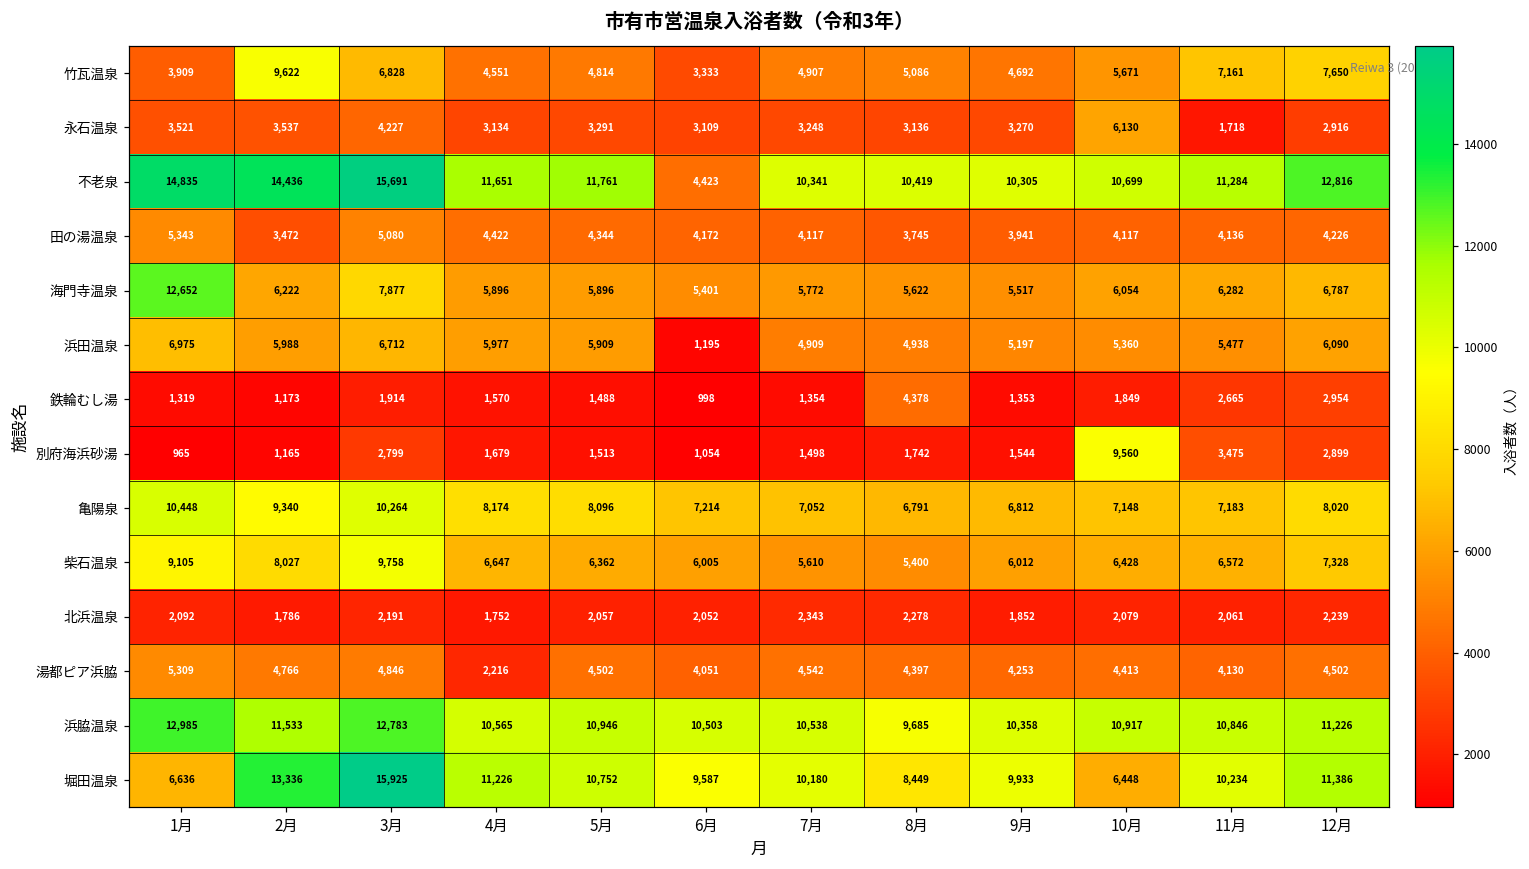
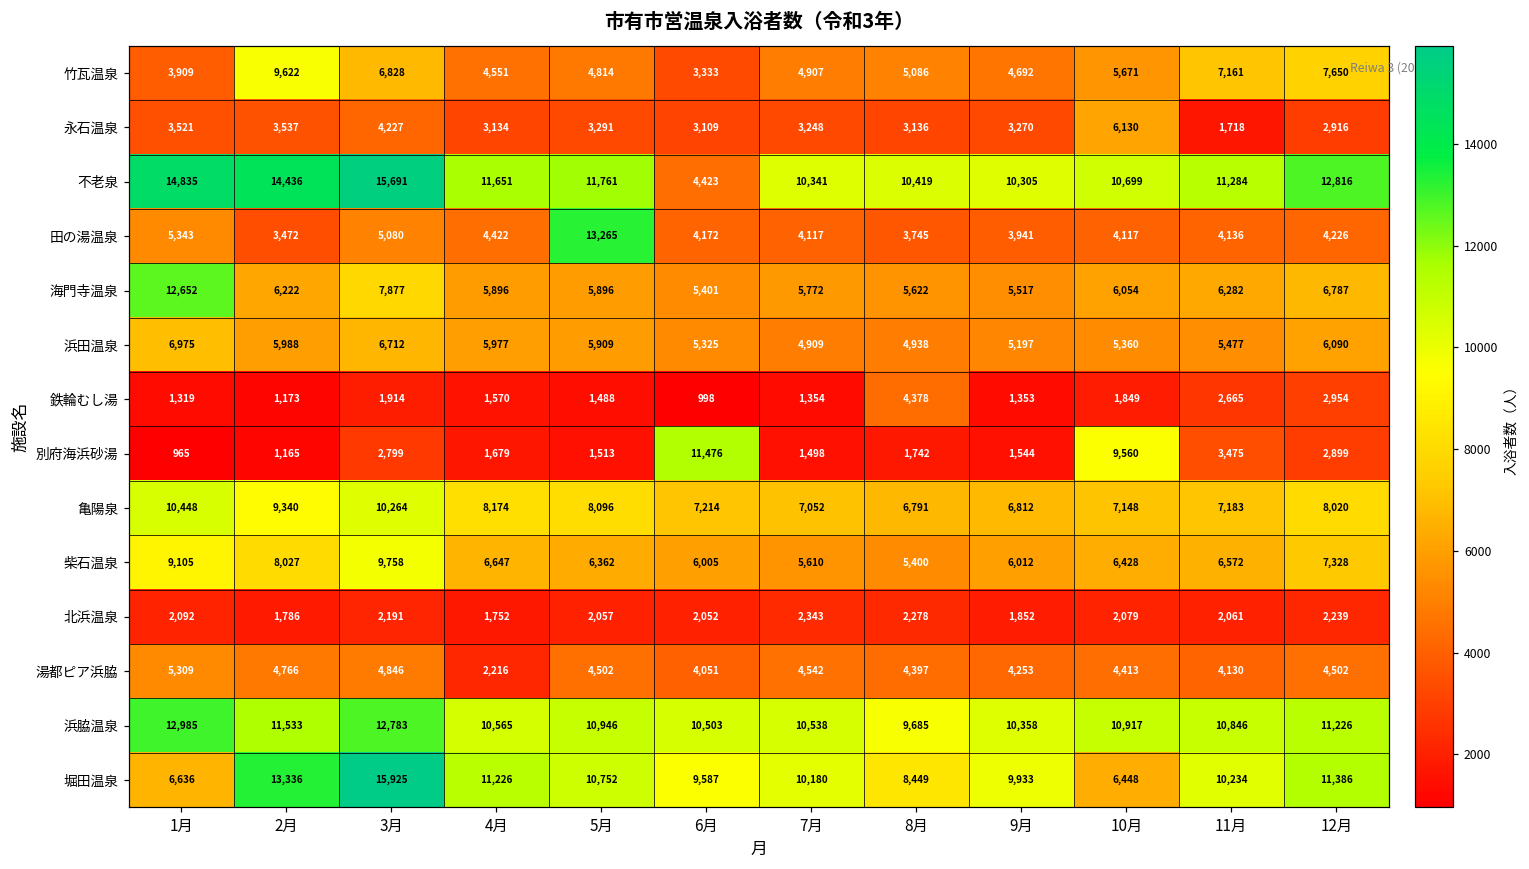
田の湯温泉, 5月: 4,344 -> 13,265
浜田温泉, 6月: 1,195 -> 5,325
別府海浜砂湯, 6月: 1,054 -> 11,476
